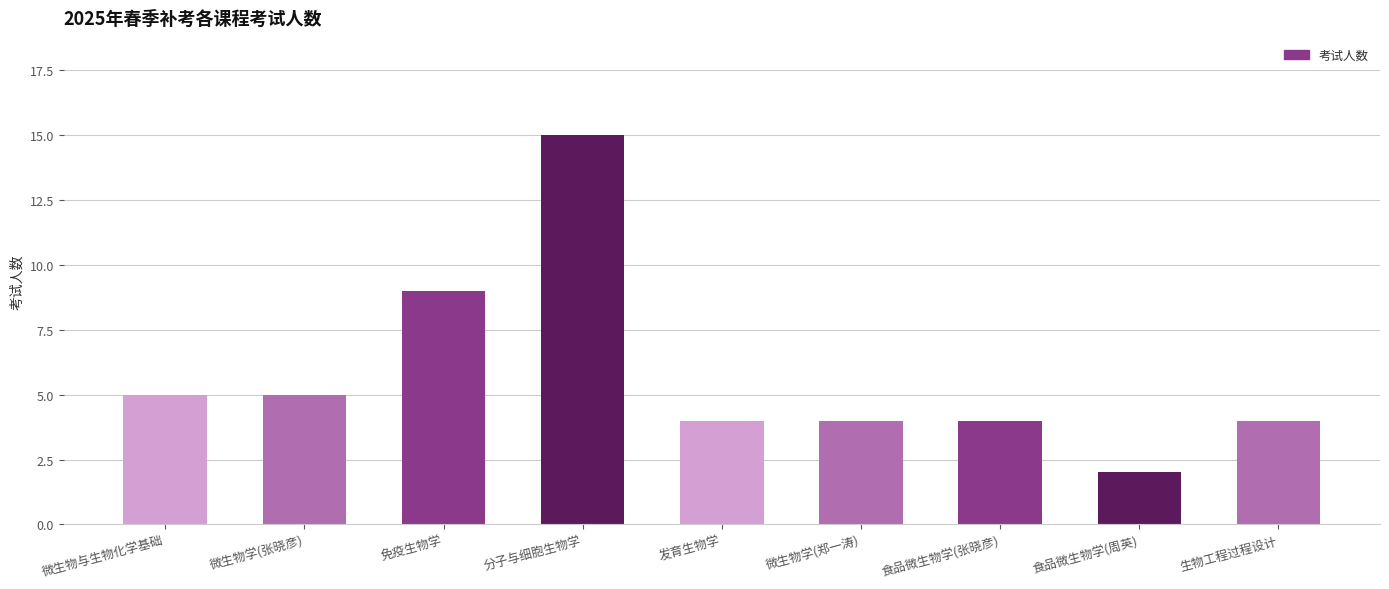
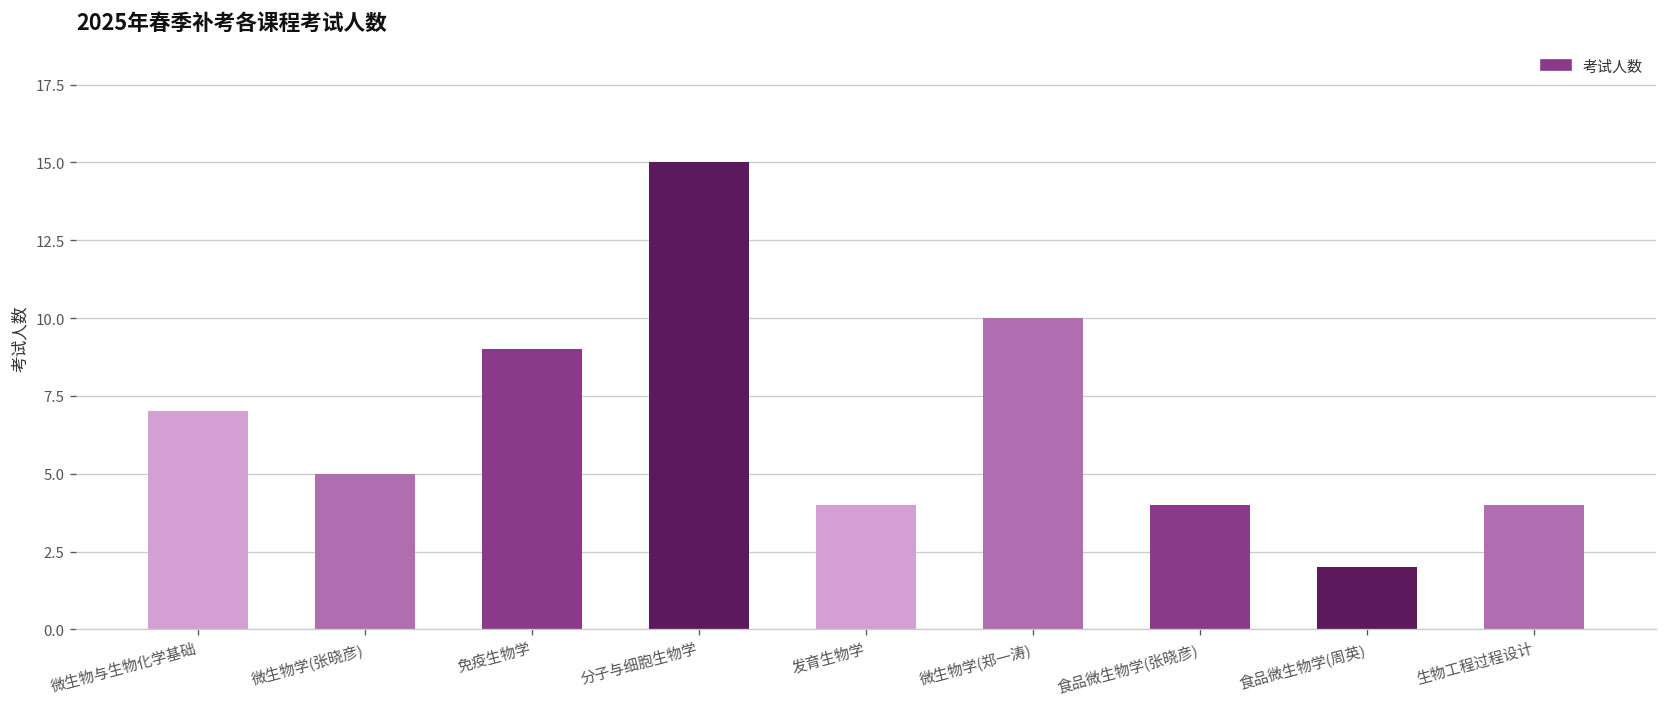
微生物与生物化学基础: 5 -> 7
微生物学(郑一涛): 4 -> 10
